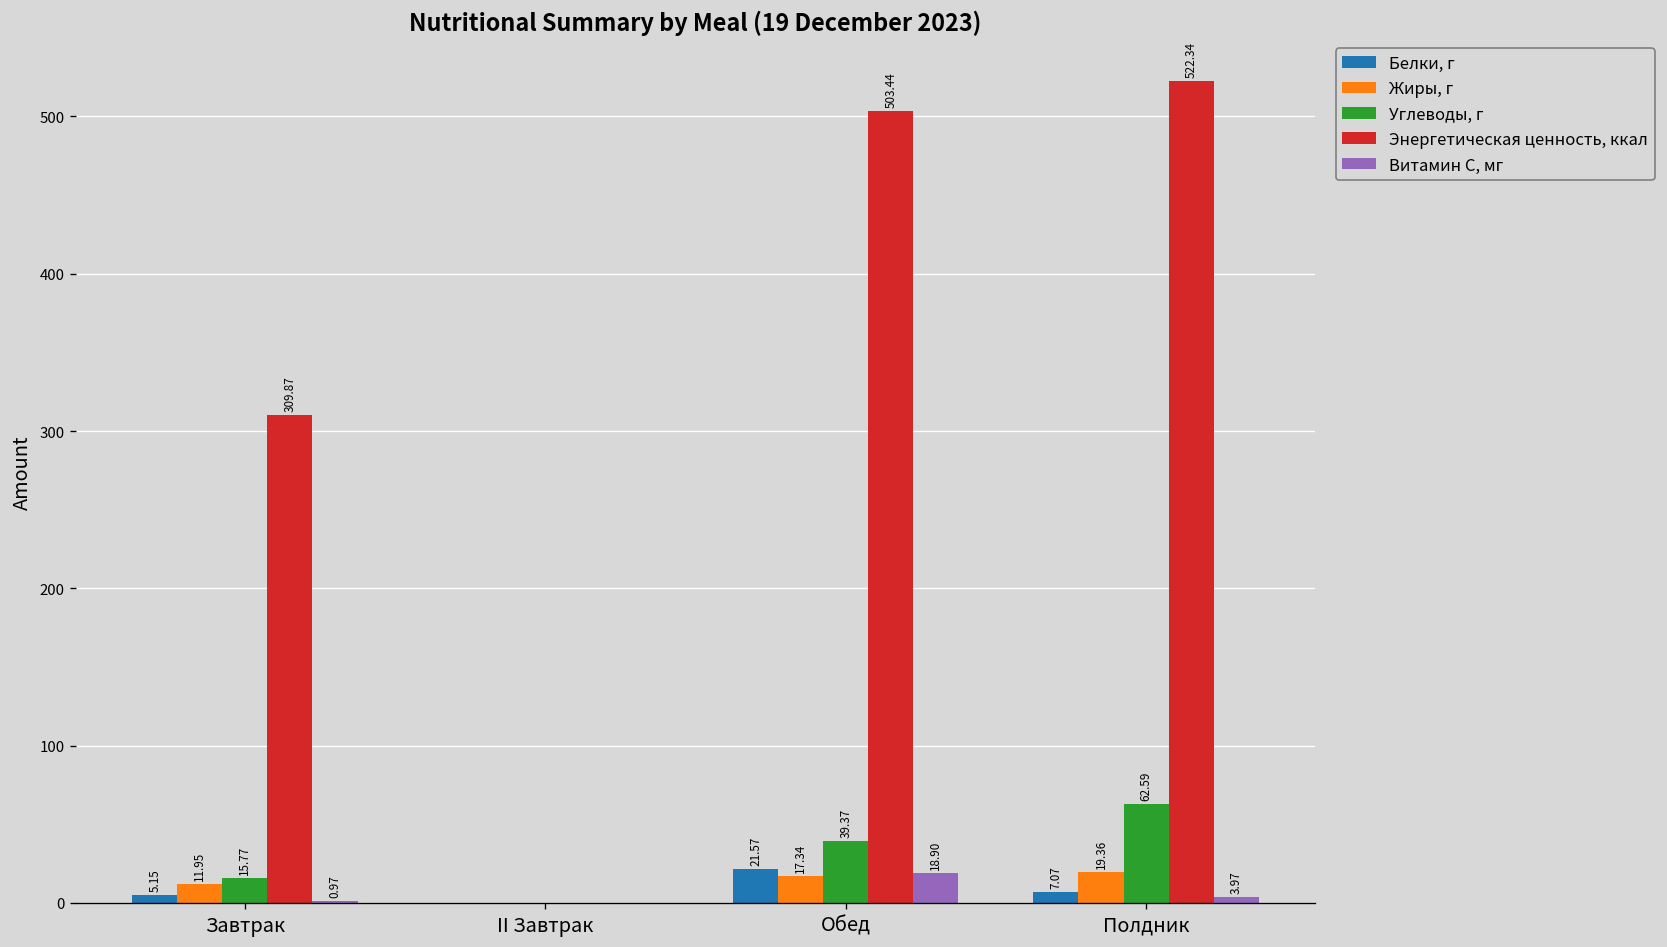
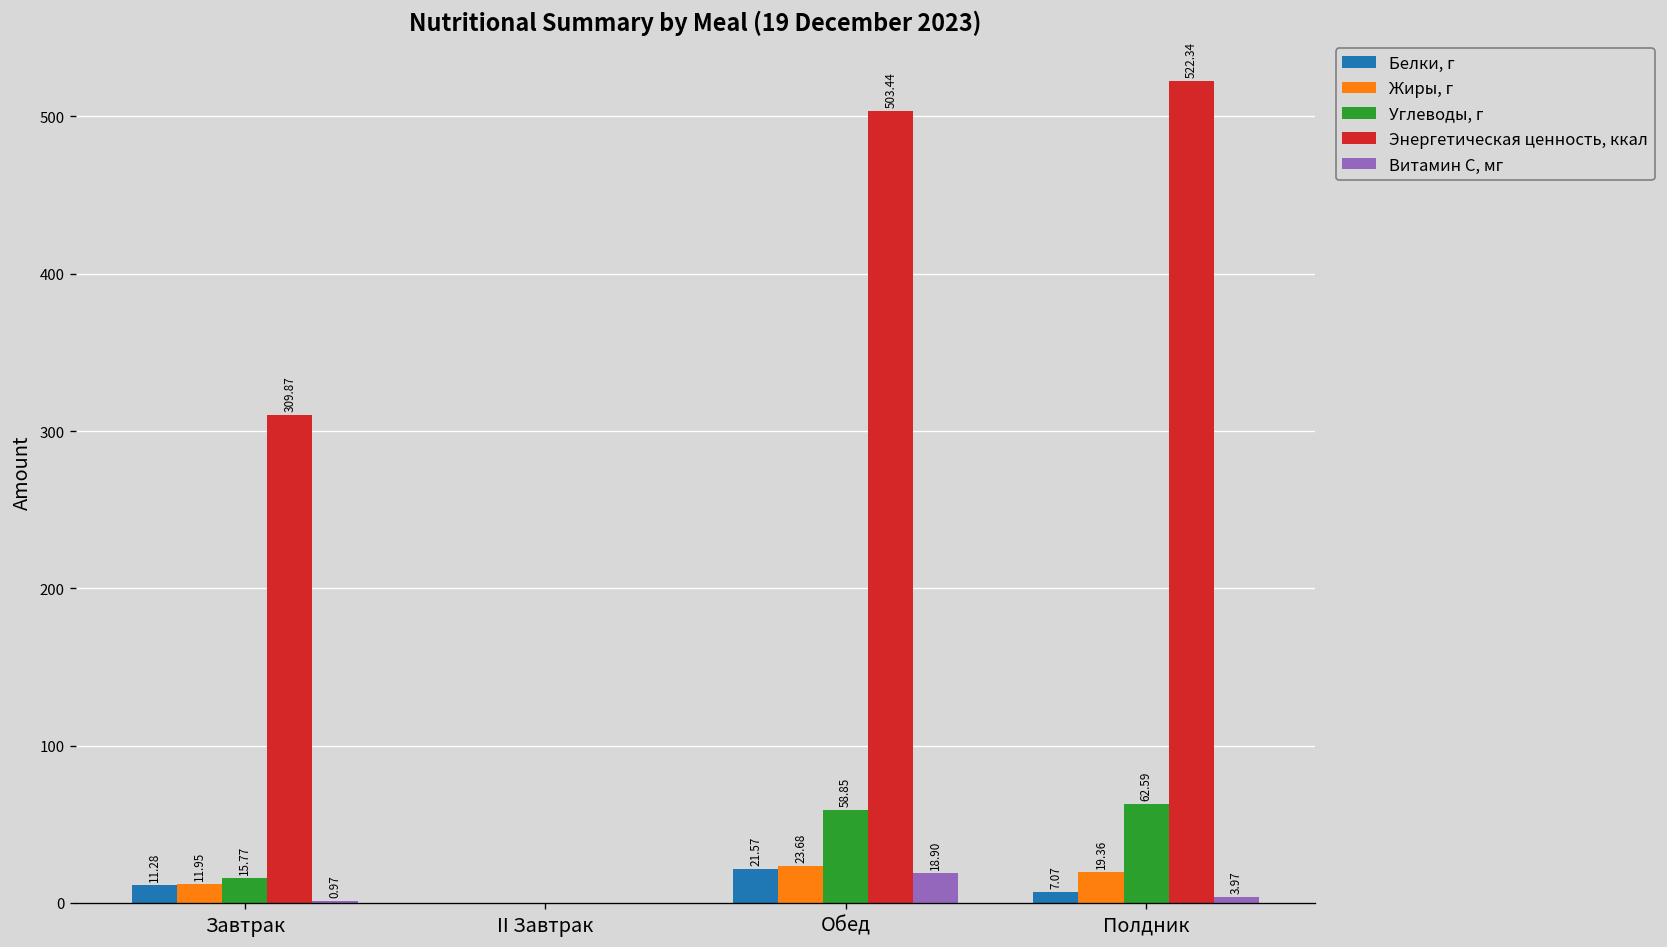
Белки, г, Завтрак: 5.15 -> 11.28
Жиры, г, Обед: 17.34 -> 23.68
Углеводы, г, Обед: 39.37 -> 58.85
